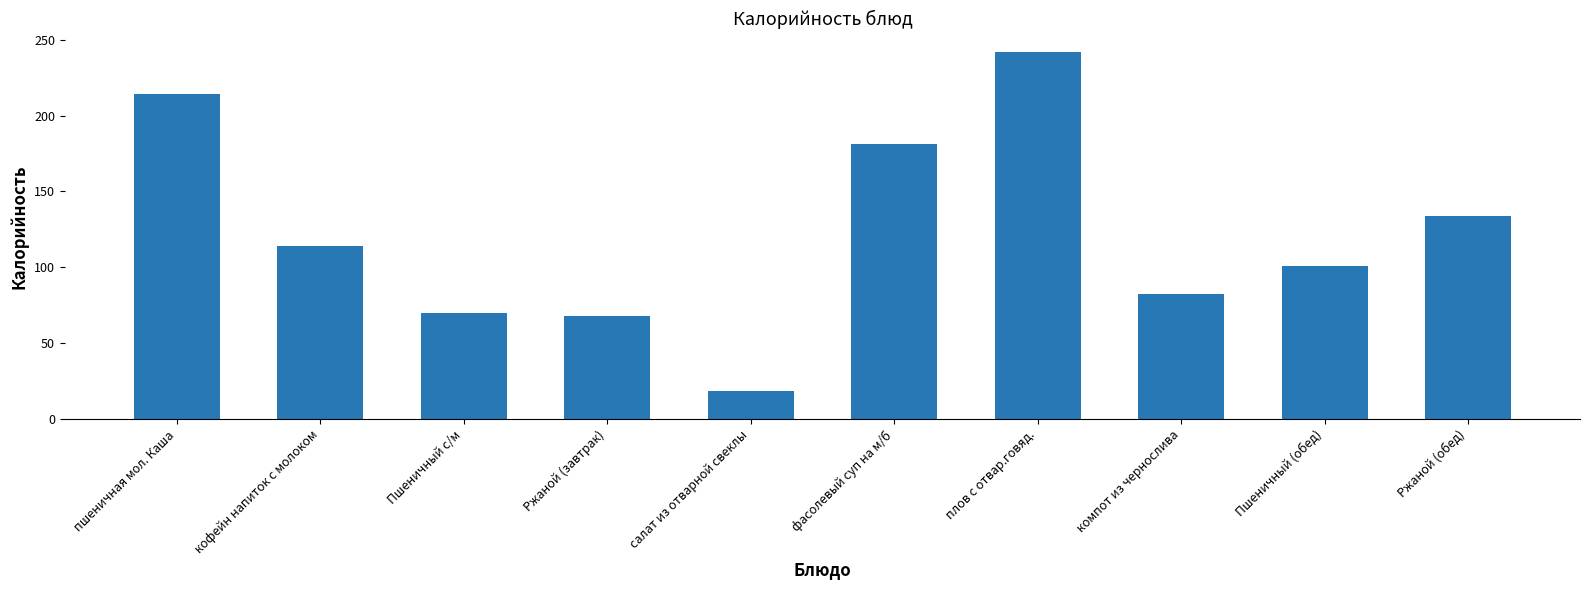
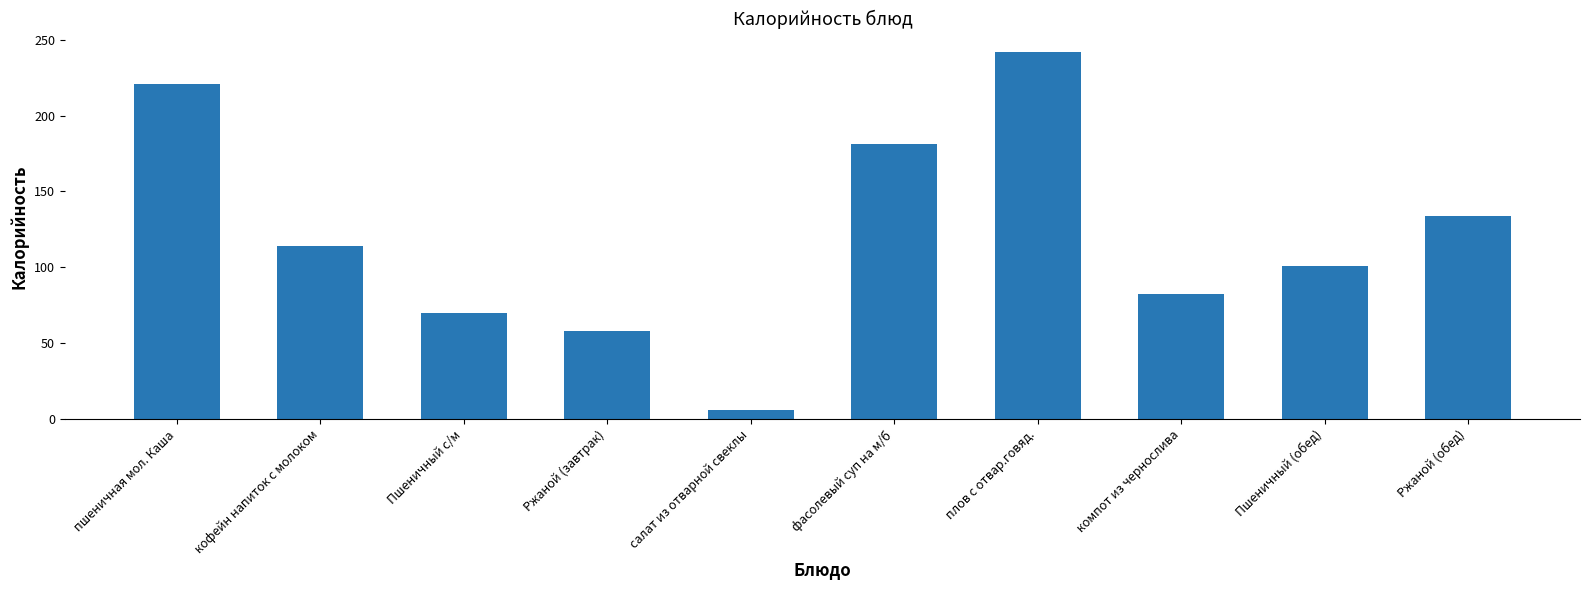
пшеничная мол. Каша: 214 -> 221
Ржаной (завтрак): 68 -> 58
салат из отварной свеклы: 19 -> 6
